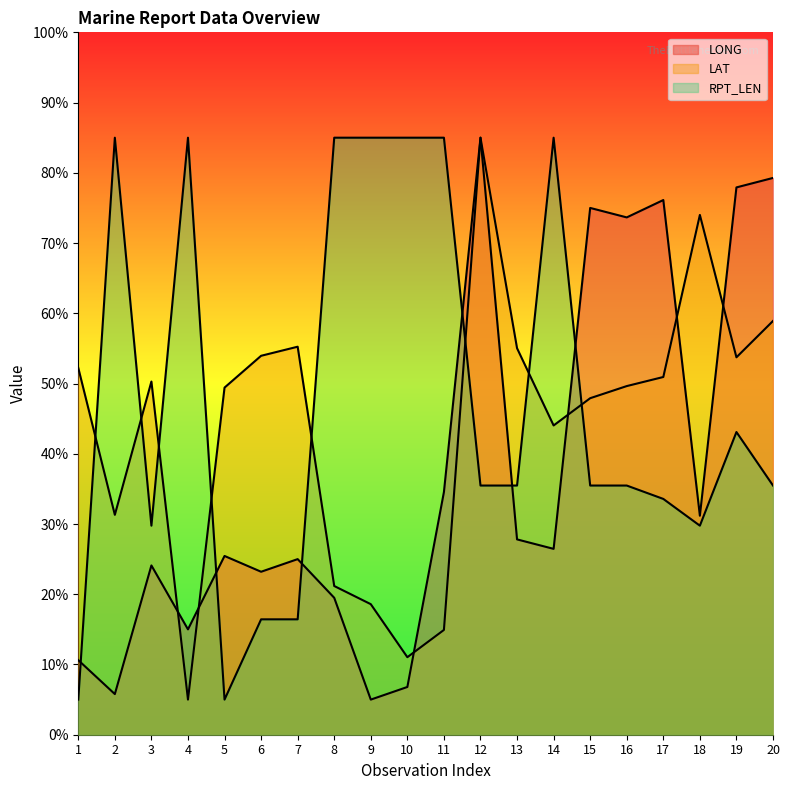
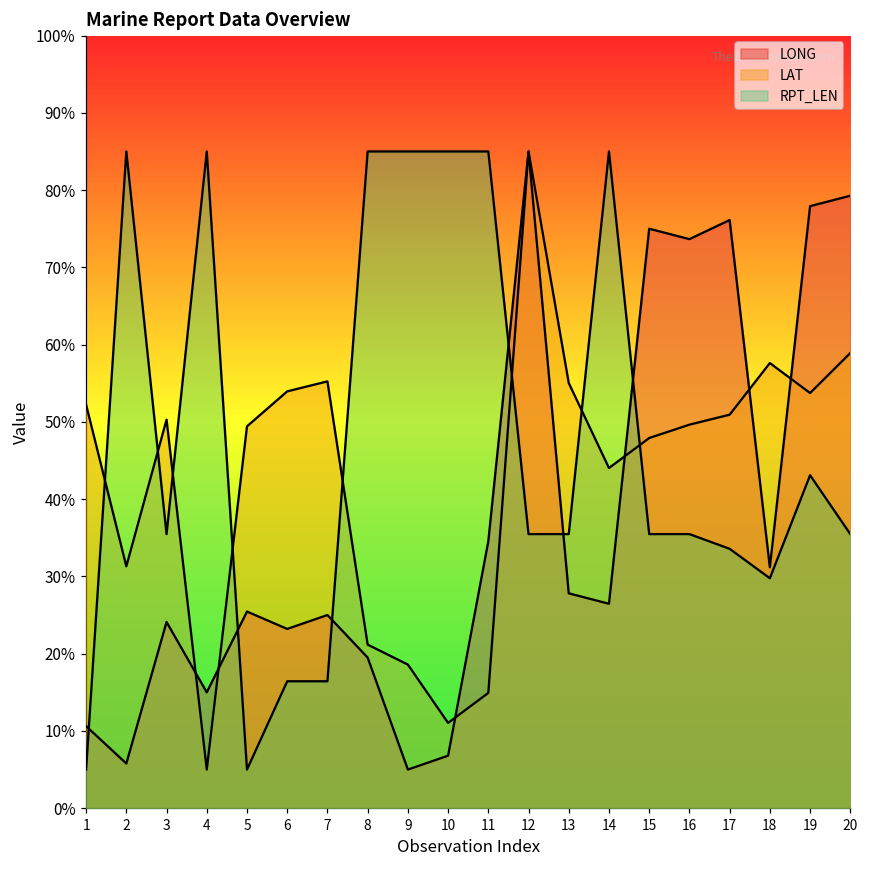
RPT_LEN, 3: 30% -> 35%
LAT, 18: 74% -> 58%
